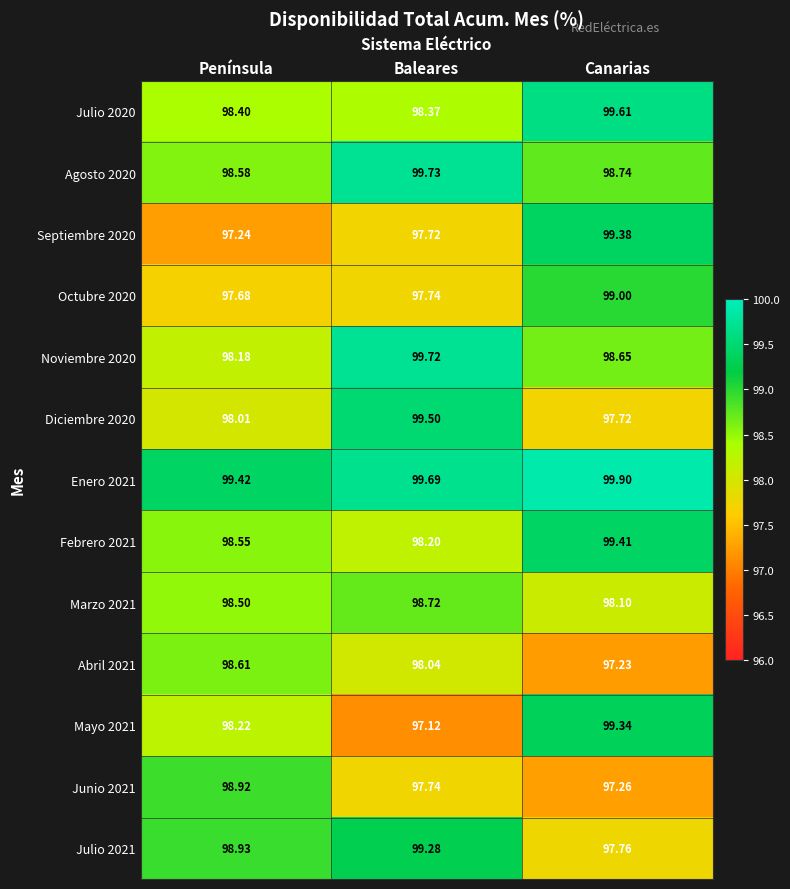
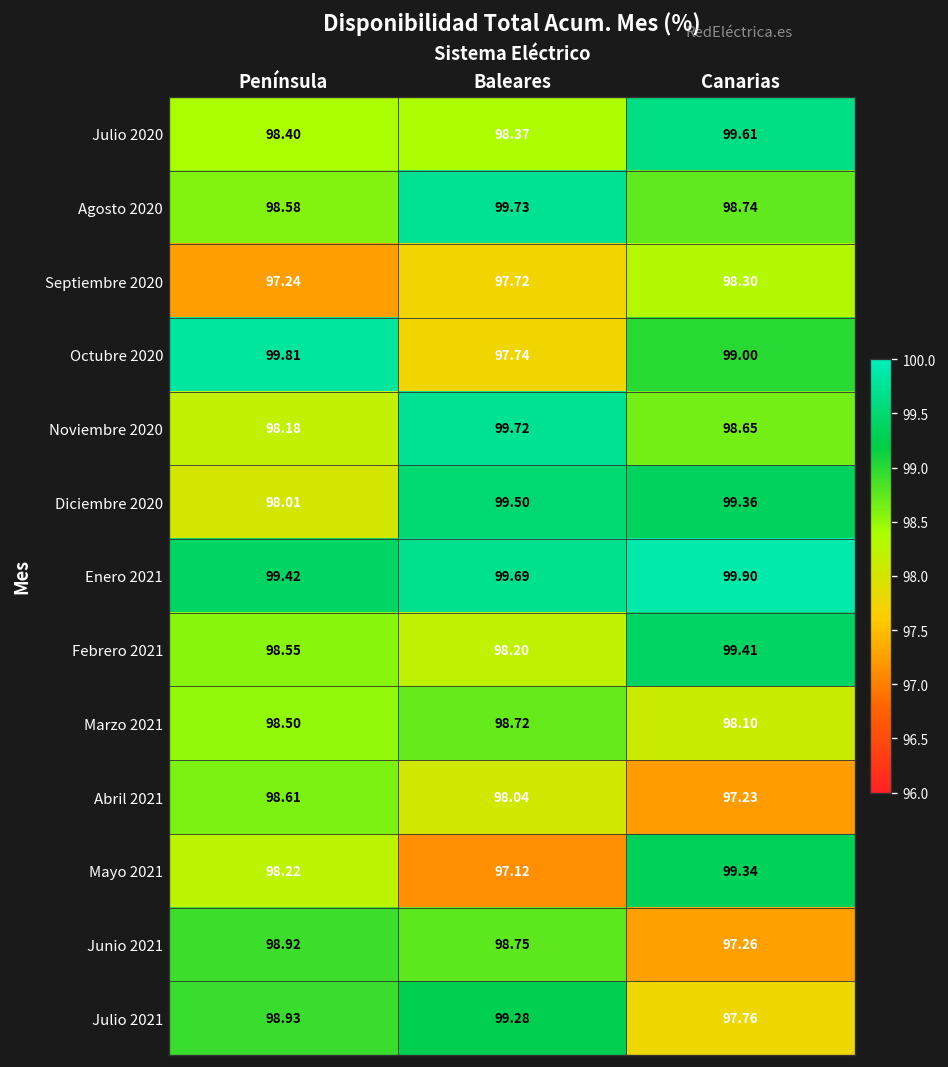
Septiembre 2020, Canarias: 99.38 -> 98.30
Octubre 2020, Península: 97.68 -> 99.81
Diciembre 2020, Canarias: 97.72 -> 99.36
Junio 2021, Baleares: 97.74 -> 98.75
